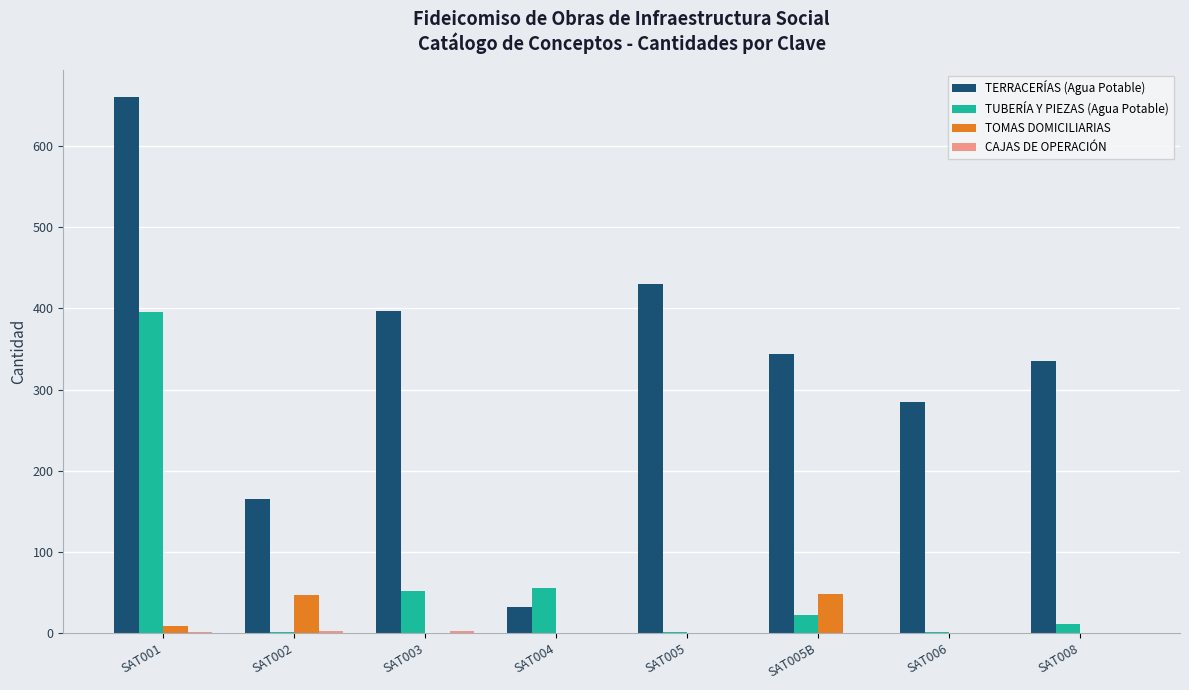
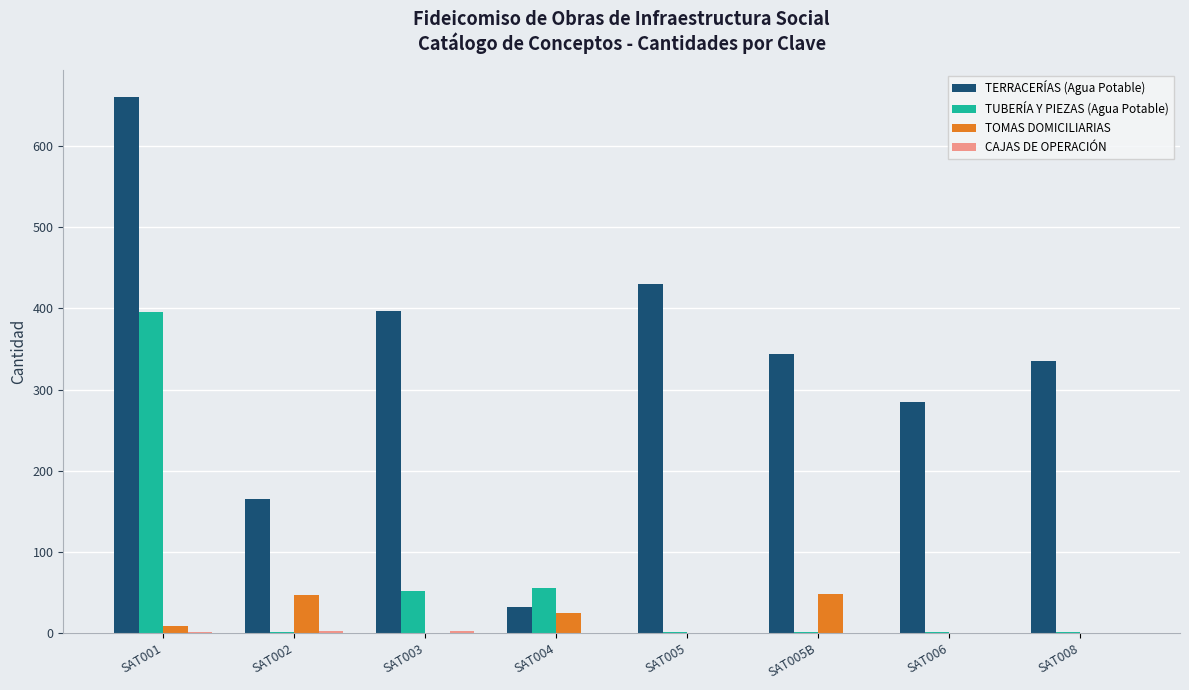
TOMAS DOMICILIARIAS, SAT004: 0 -> 20
TUBERÍA Y PIEZAS (Agua Potable), SAT005B: 20 -> 0
TUBERÍA Y PIEZAS (Agua Potable), SAT008: 10 -> 0
